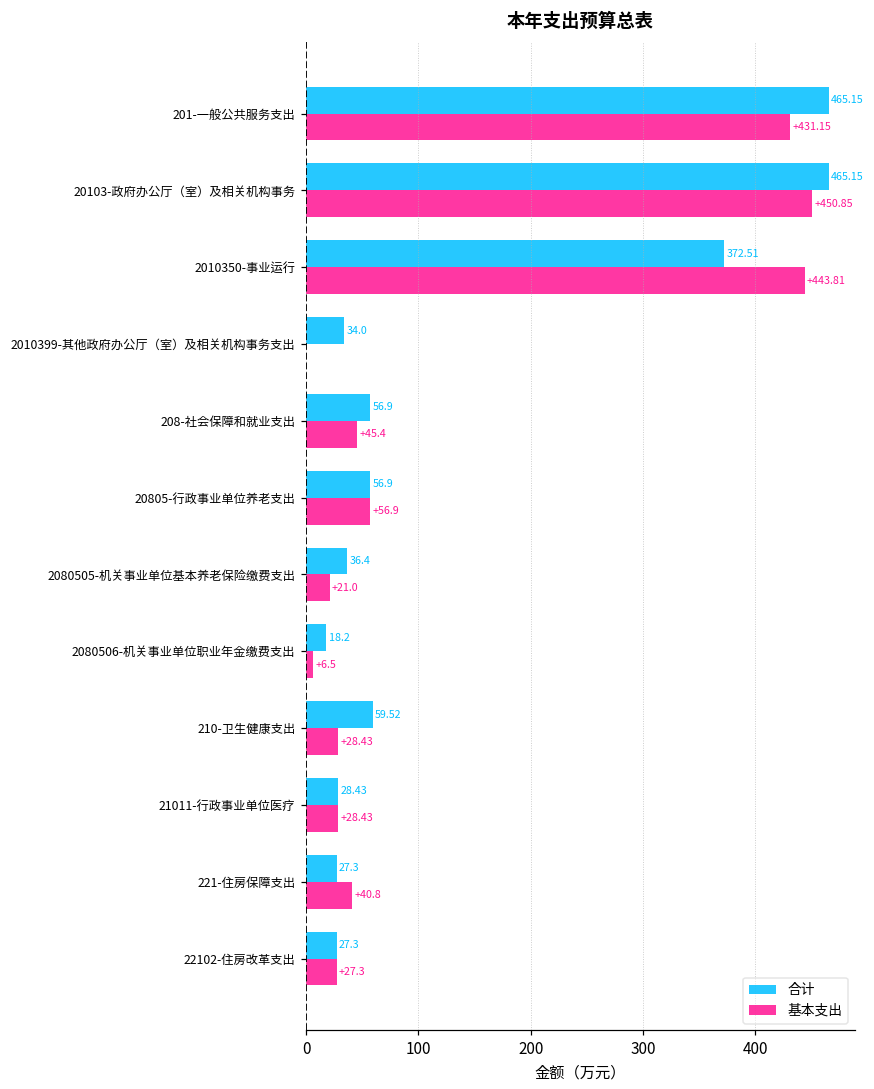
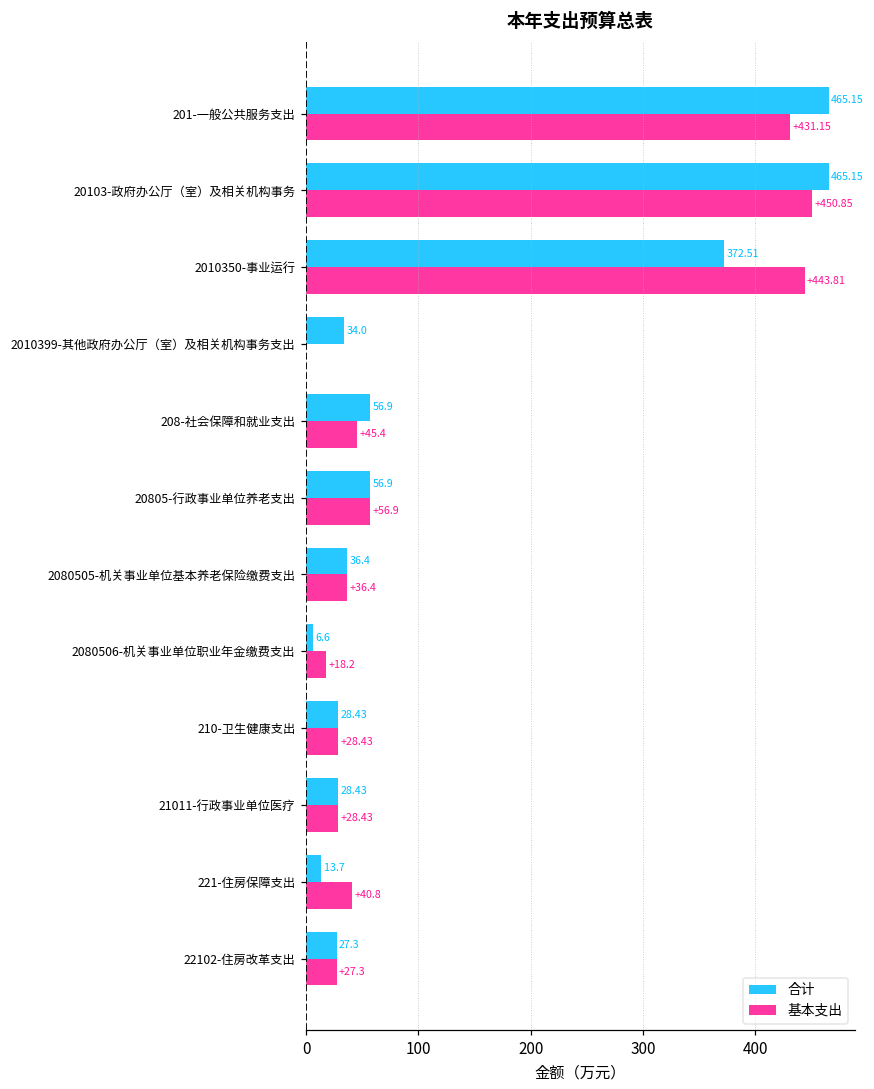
基本支出, 2080505-机关事业单位基本养老保险缴费支出: +21.0 -> +36.4
合计, 2080506-机关事业单位职业年金缴费支出: 18.2 -> 6.6
基本支出, 2080506-机关事业单位职业年金缴费支出: +6.5 -> +18.2
合计, 210-卫生健康支出: 59.52 -> 28.43
合计, 221-住房保障支出: 27.3 -> 13.7
